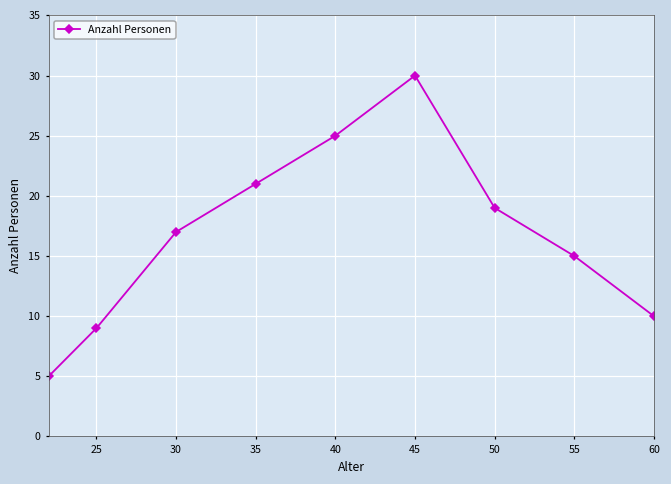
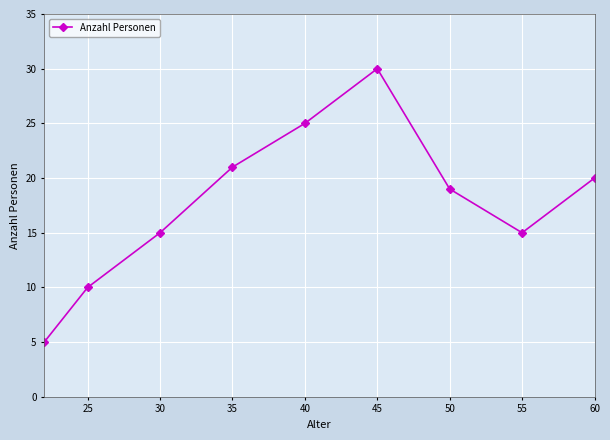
25: 9 -> 10
30: 17 -> 15
60: 10 -> 20
